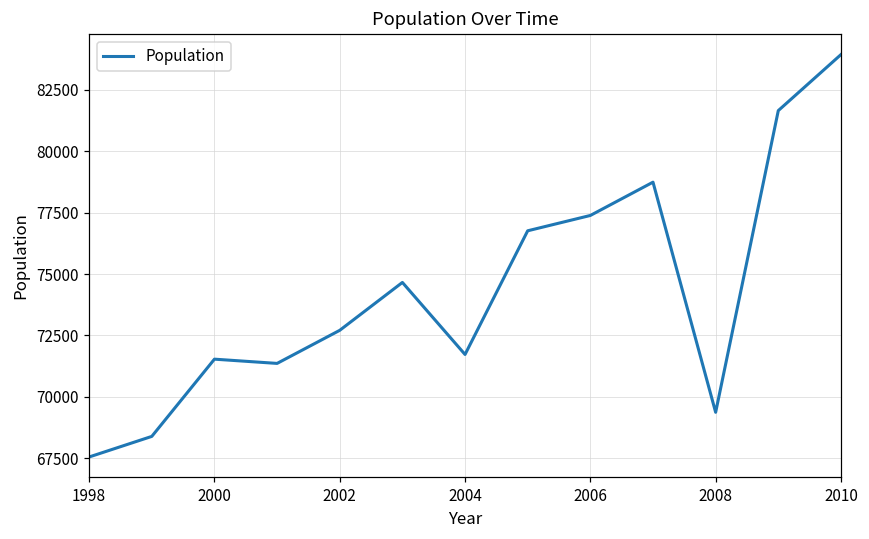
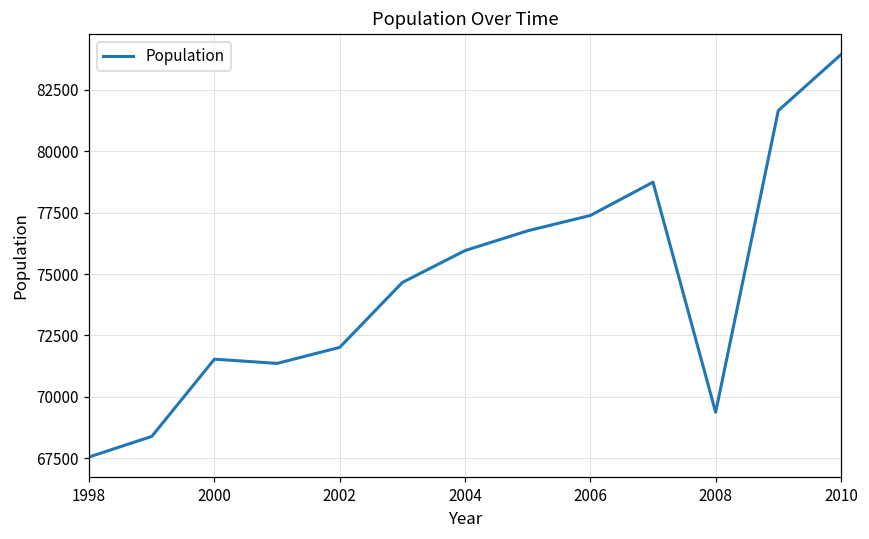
2002: 72700 -> 72000
2004: 71700 -> 76000
